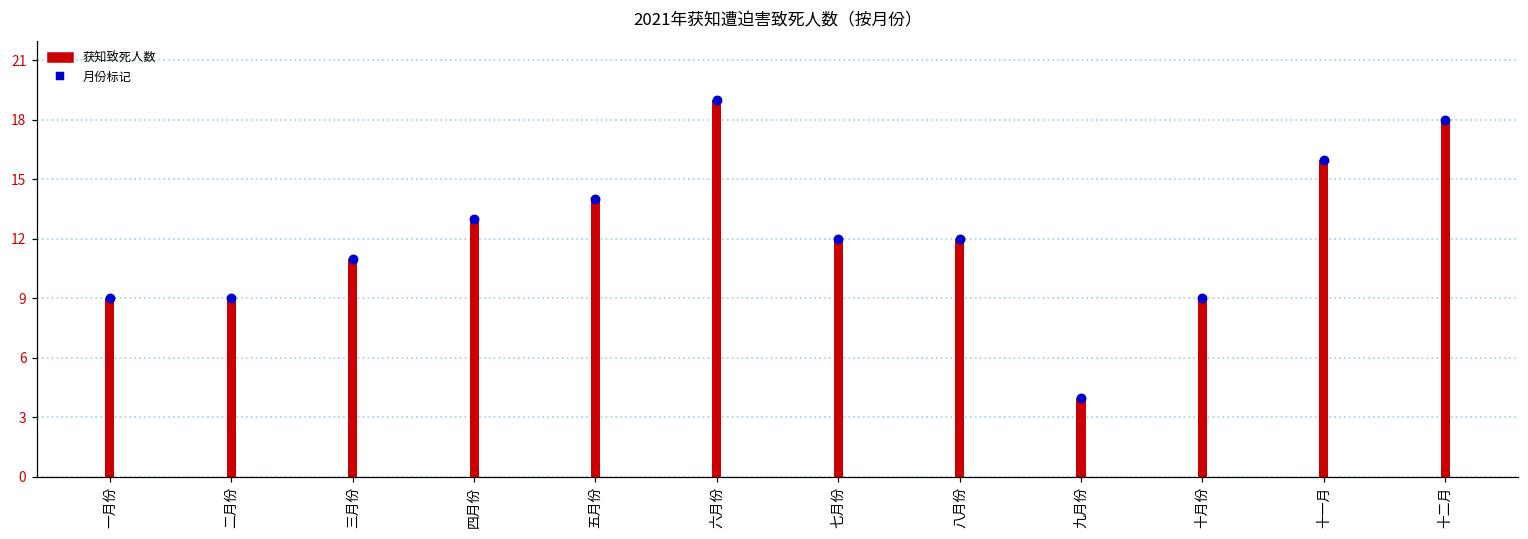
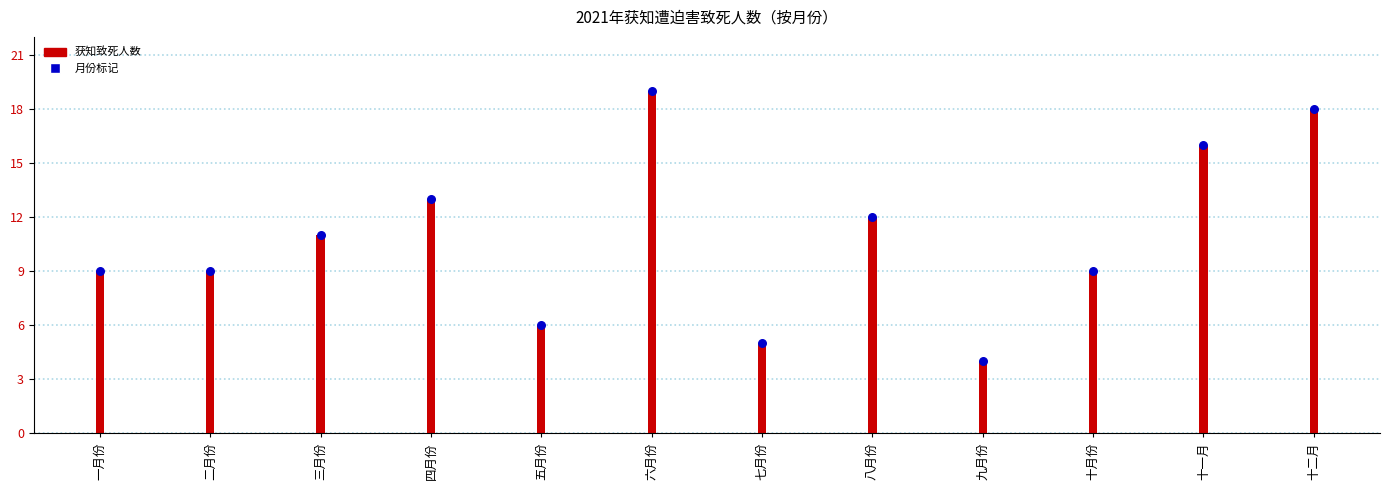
五月份: 14 -> 6
七月份: 12 -> 5
